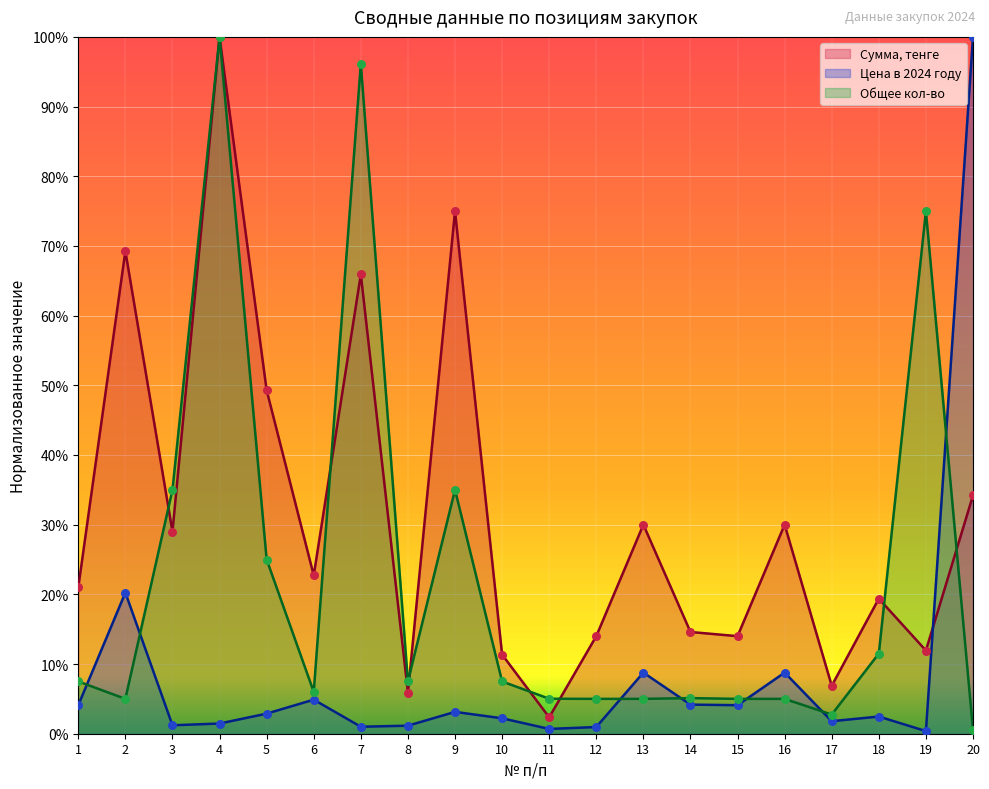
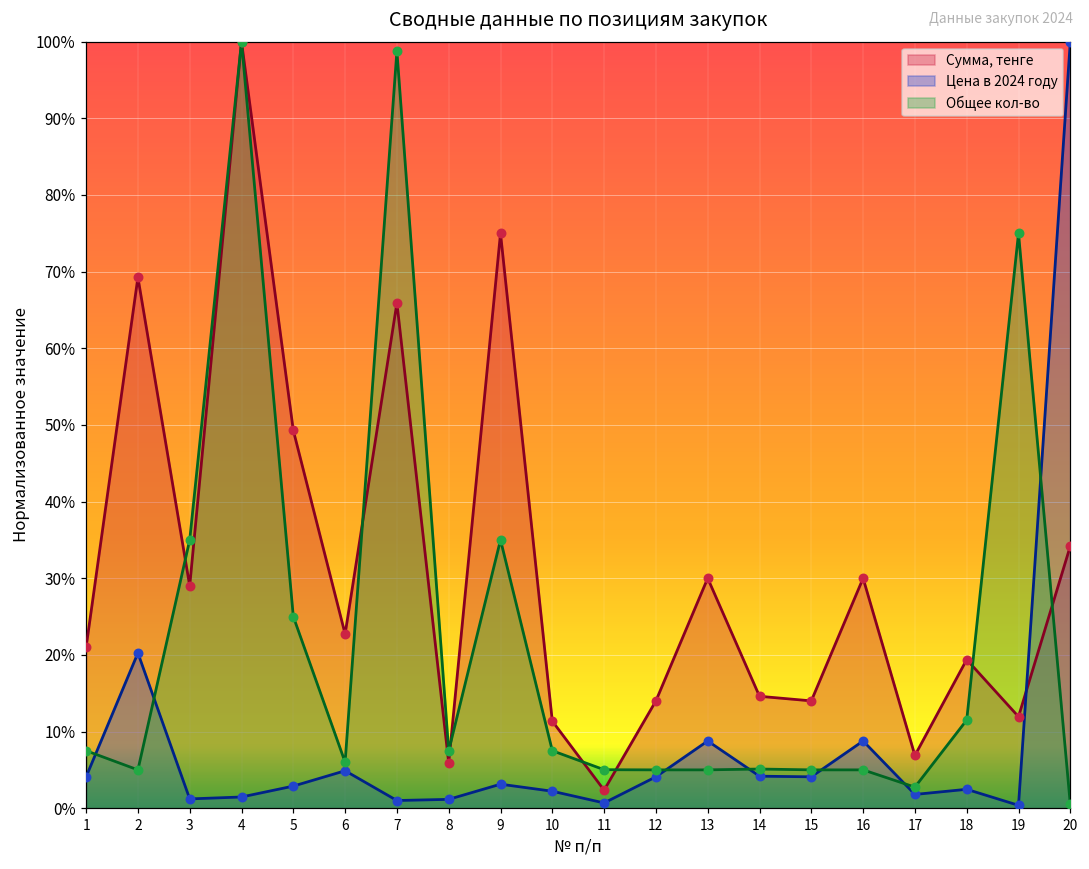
Общее кол-во, 7: 96% -> 99%
Цена в 2024 году, 12: 1% -> 4%
